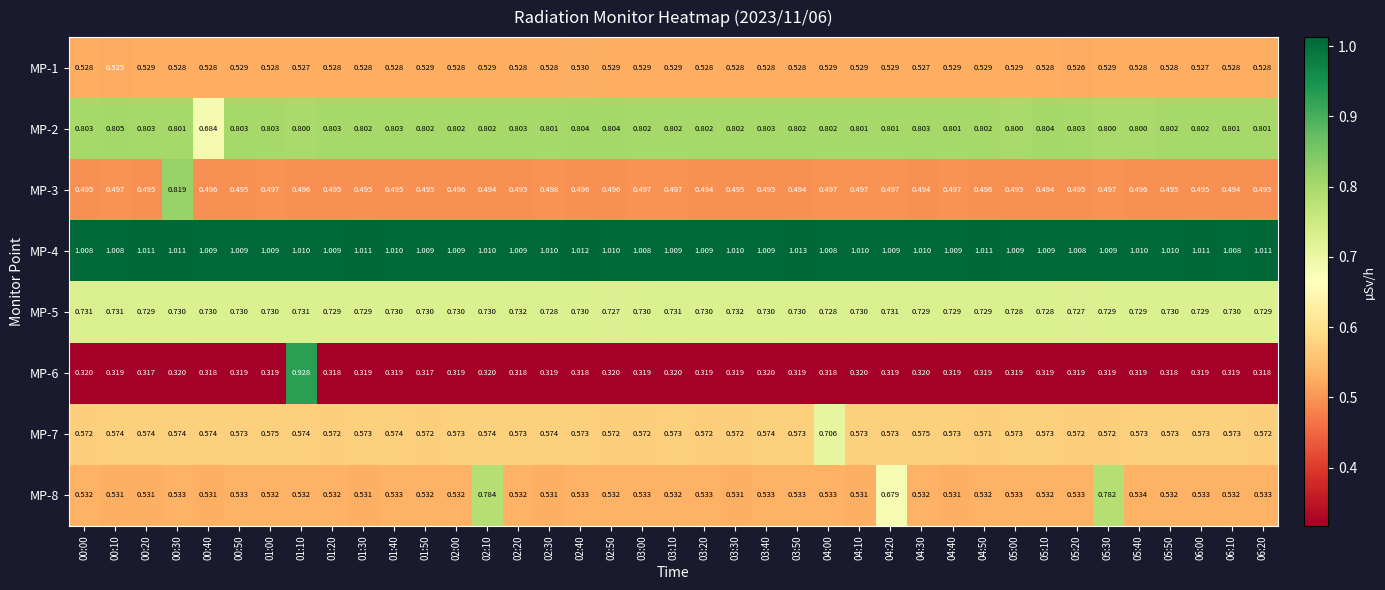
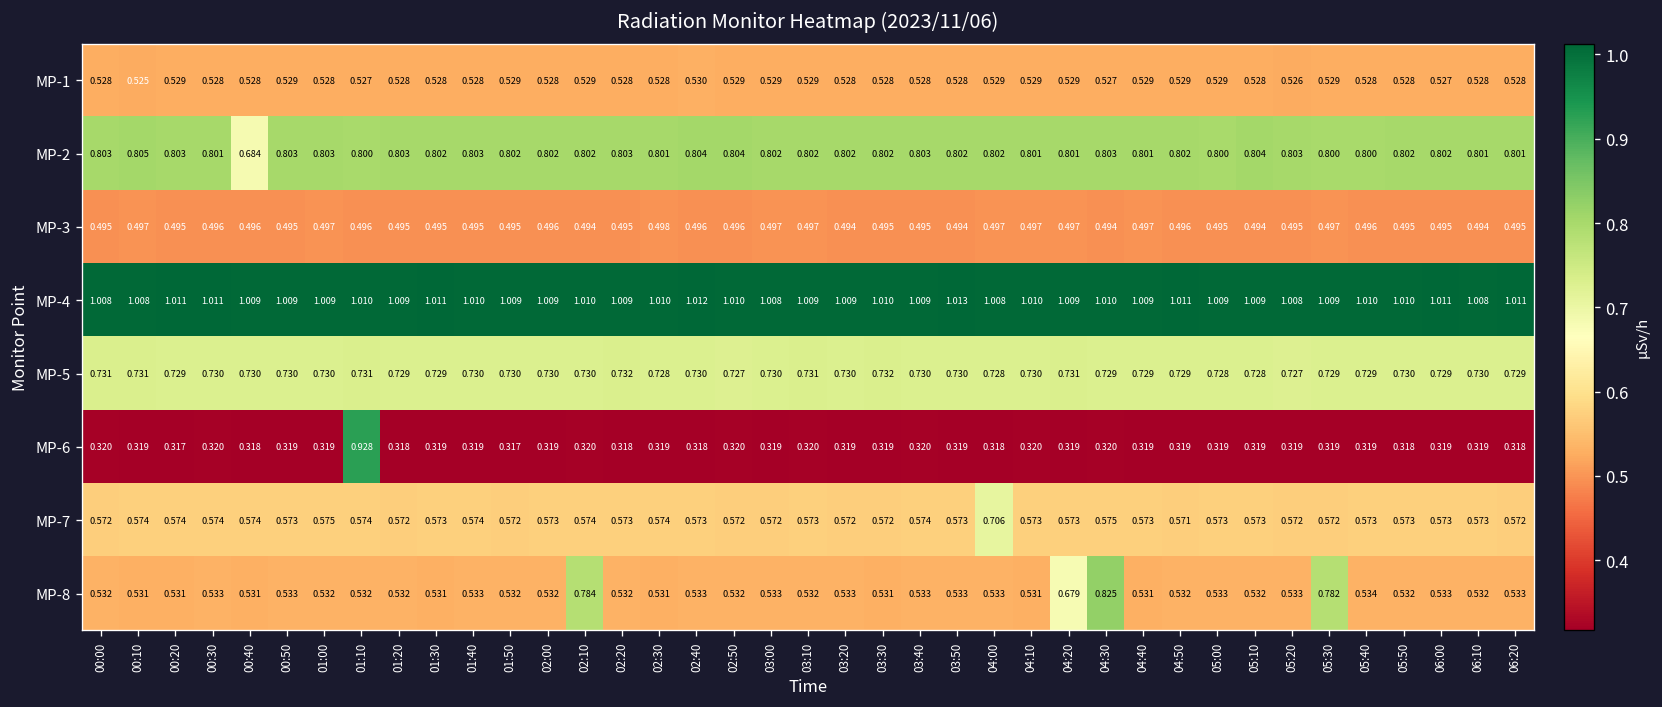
MP-3, 00:30: 0.819 -> 0.496
MP-8, 04:30: 0.532 -> 0.825
